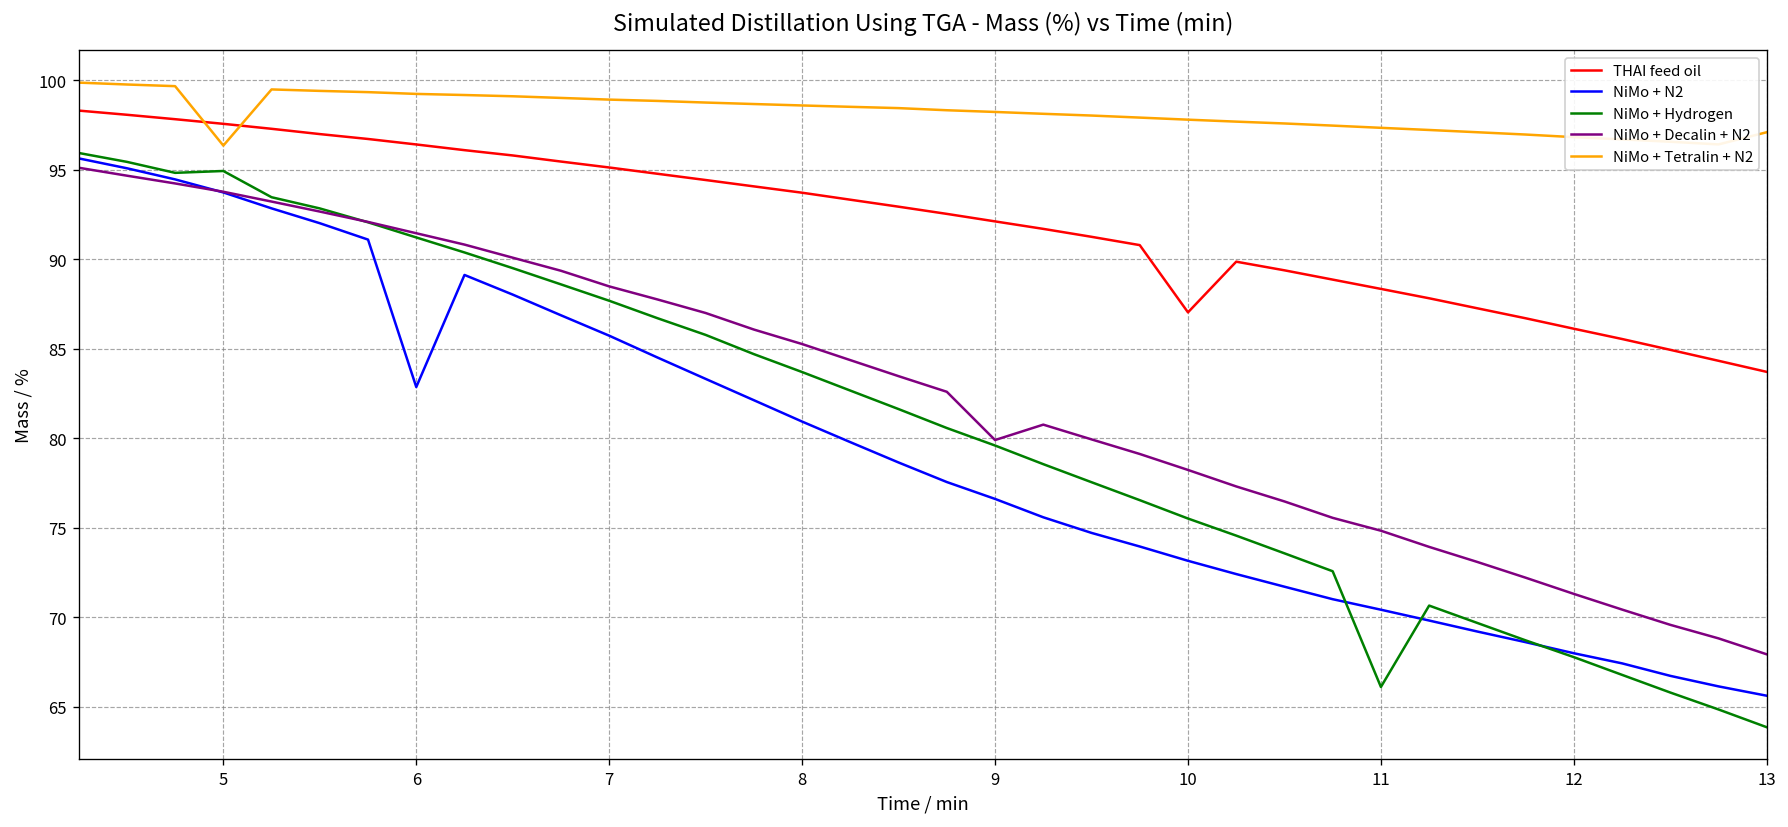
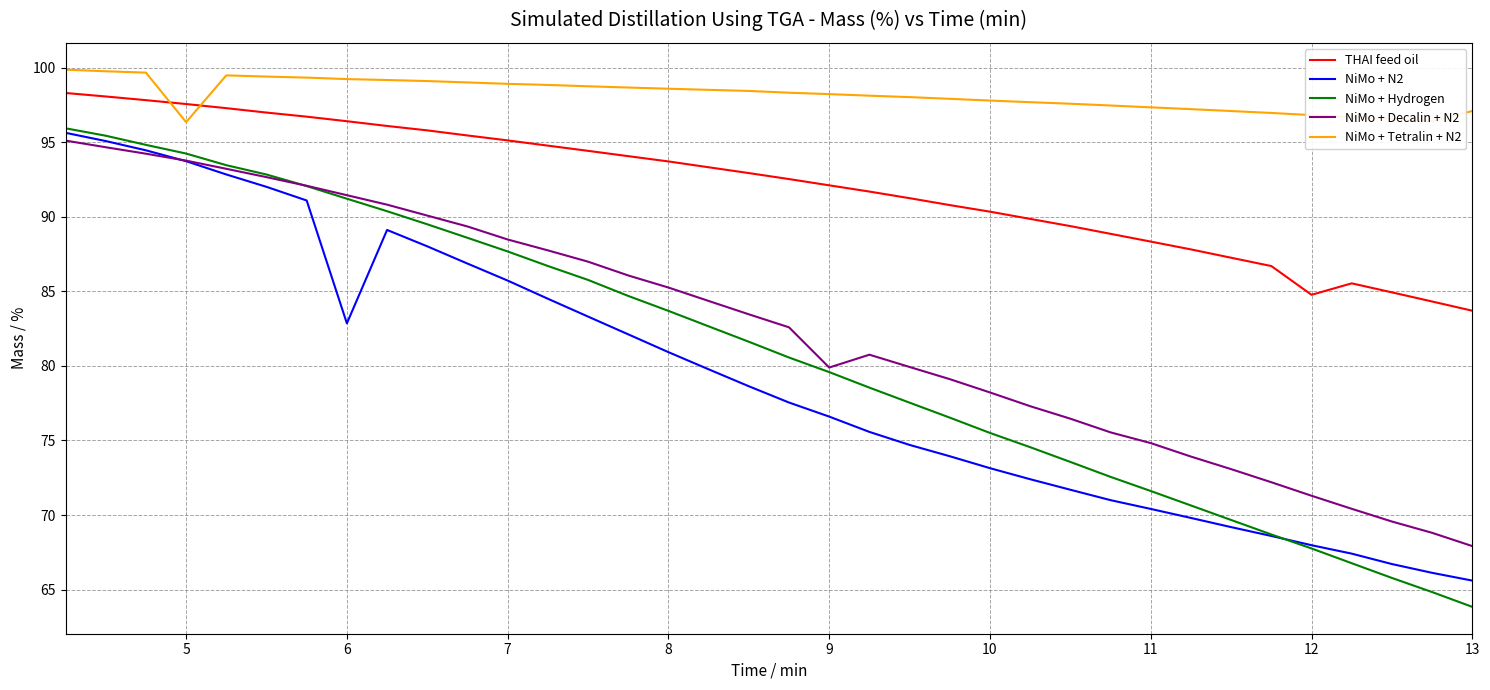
NiMo + Hydrogen, 5: 94.9 -> 94.2
THAI feed oil, 10: 87.0 -> 90.3
NiMo + Hydrogen, 11: 66.1 -> 71.6
THAI feed oil, 12: 86.1 -> 84.8
